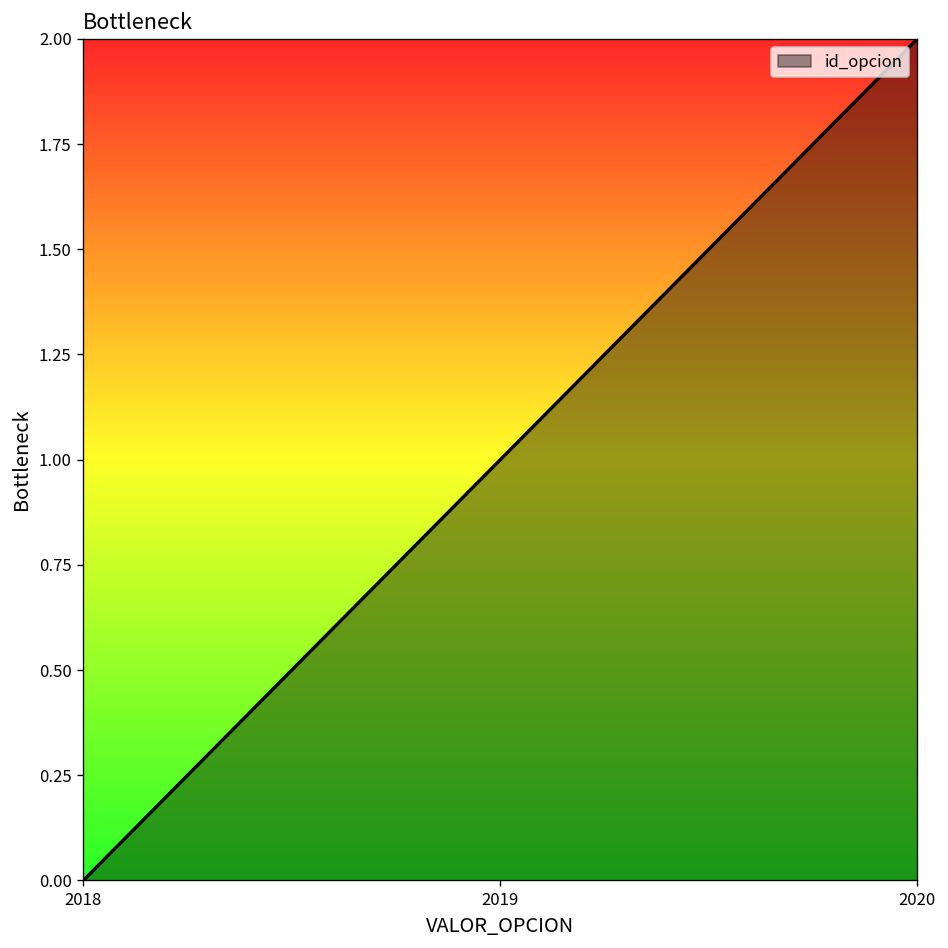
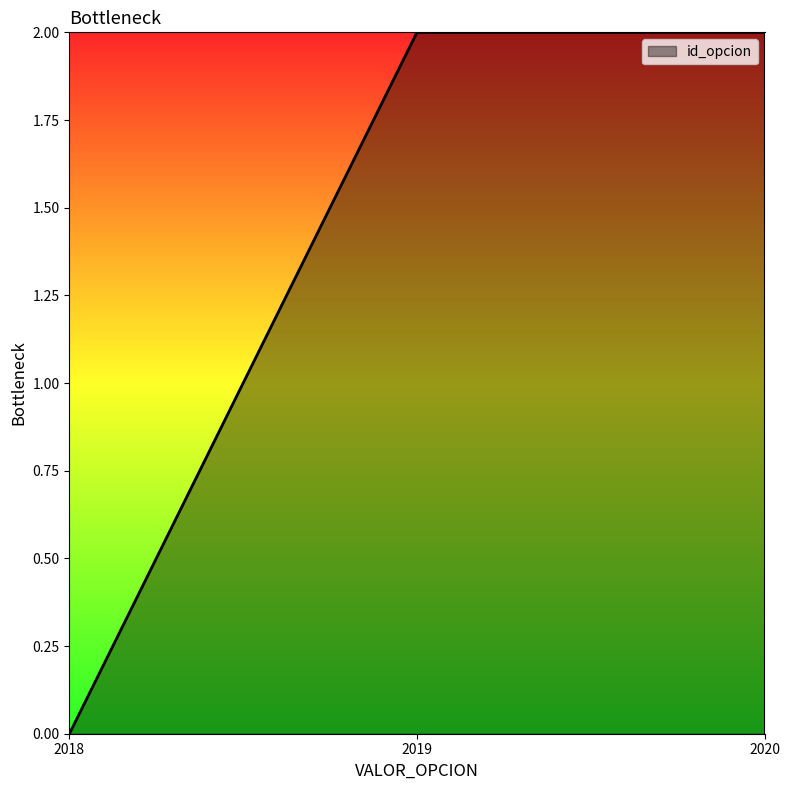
2019: 1 -> 2
